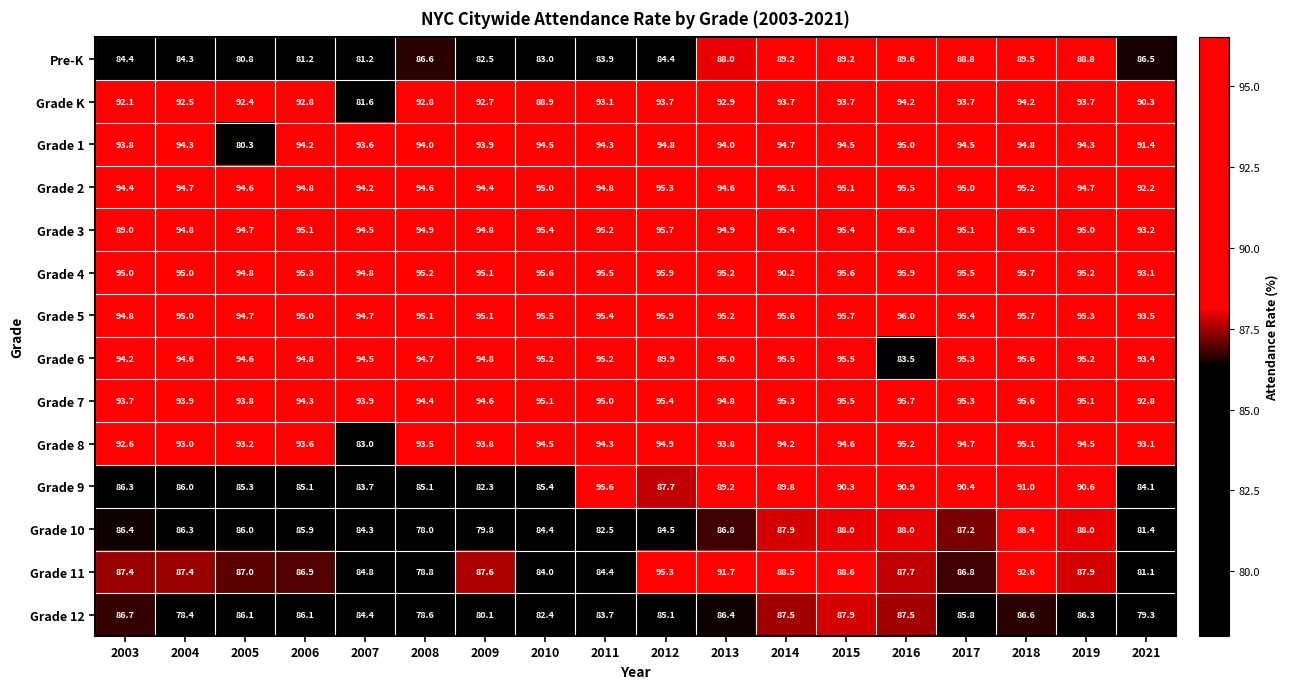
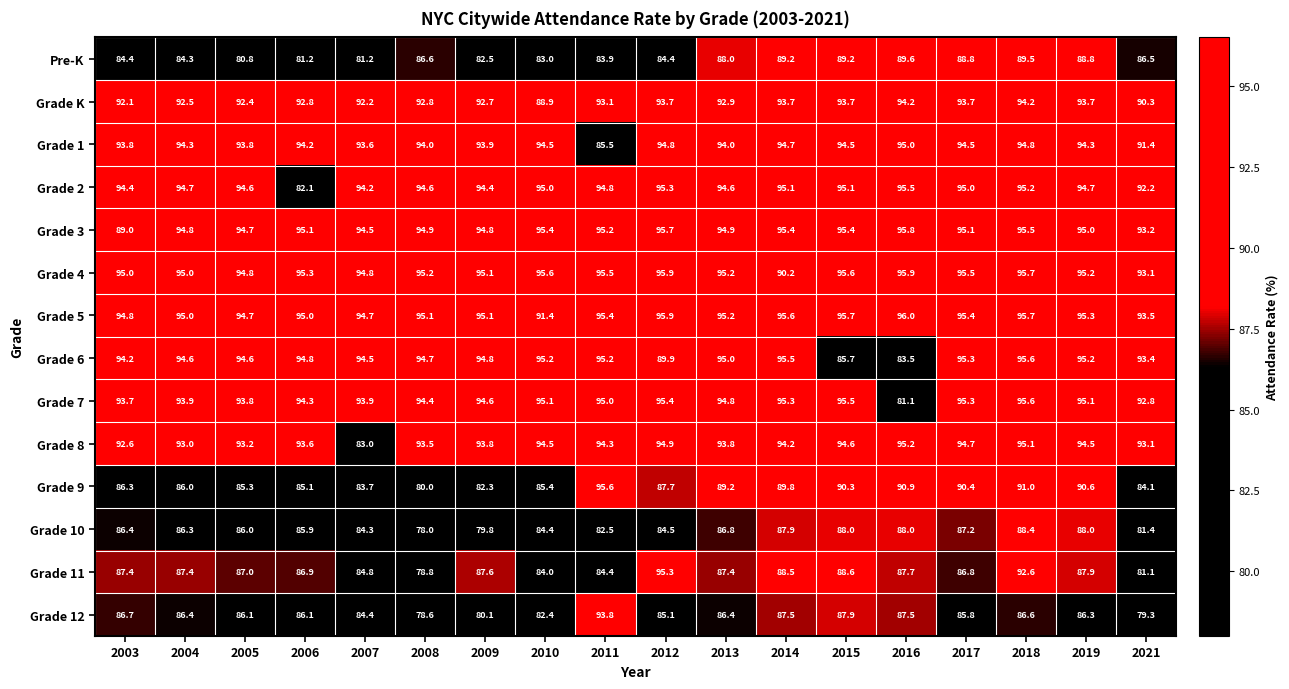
Grade K, 2007: 81.6 -> 92.2
Grade 1, 2005: 80.3 -> 93.8
Grade 1, 2011: 94.3 -> 85.5
Grade 2, 2006: 94.8 -> 82.1
Grade 5, 2010: 95.5 -> 91.4
Grade 6, 2015: 95.5 -> 85.7
Grade 7, 2016: 95.7 -> 81.1
Grade 9, 2008: 85.1 -> 80.0
Grade 11, 2013: 91.7 -> 87.4
Grade 12, 2004: 78.4 -> 86.4
Grade 12, 2011: 83.7 -> 93.8
